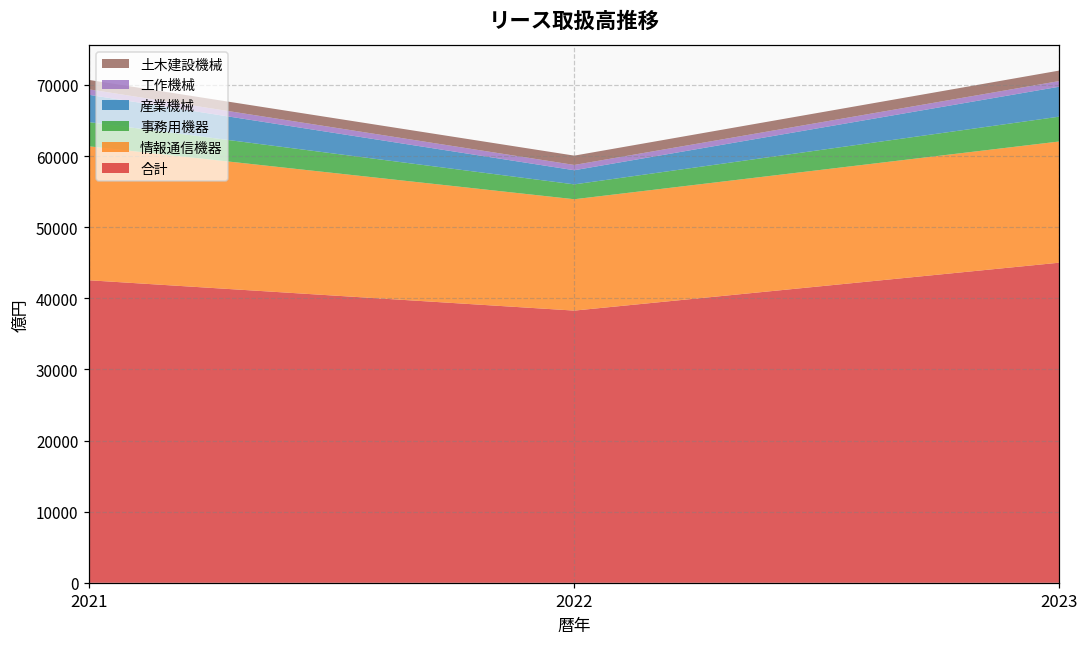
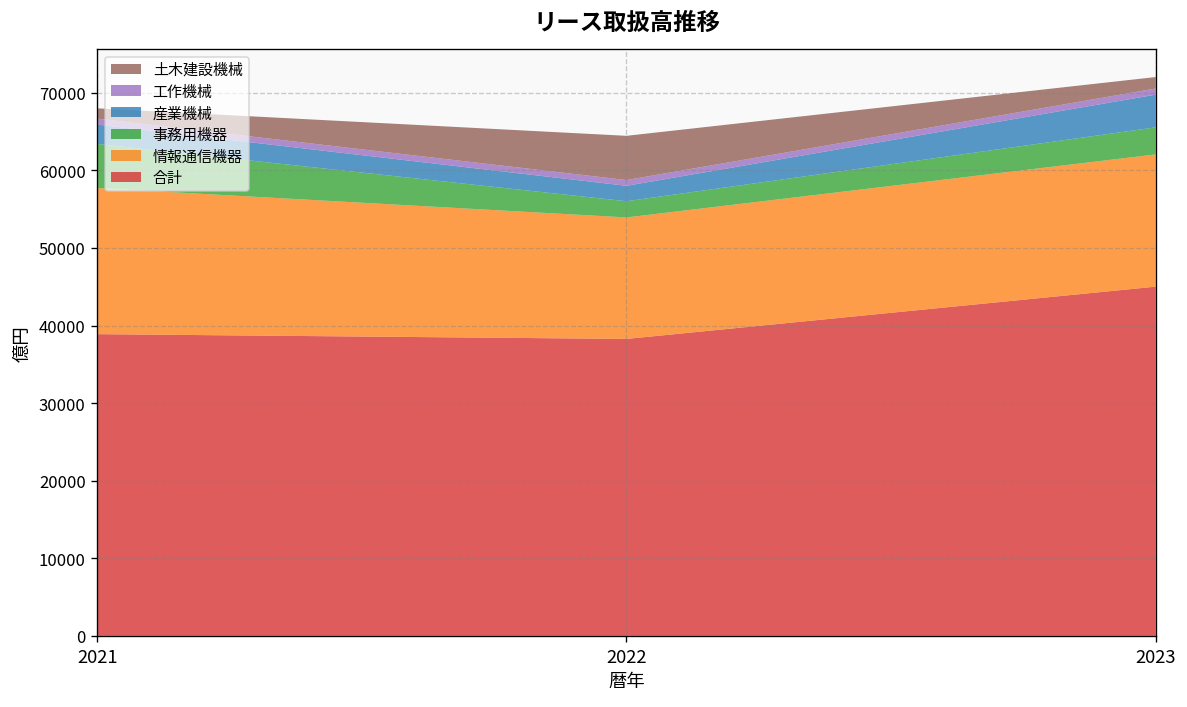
合計, 2021: 43000 -> 39000
事務用機器, 2021: 3000 -> 6000
産業機械, 2021: 4000 -> 2000
土木建設機械, 2022: 1000 -> 6000
